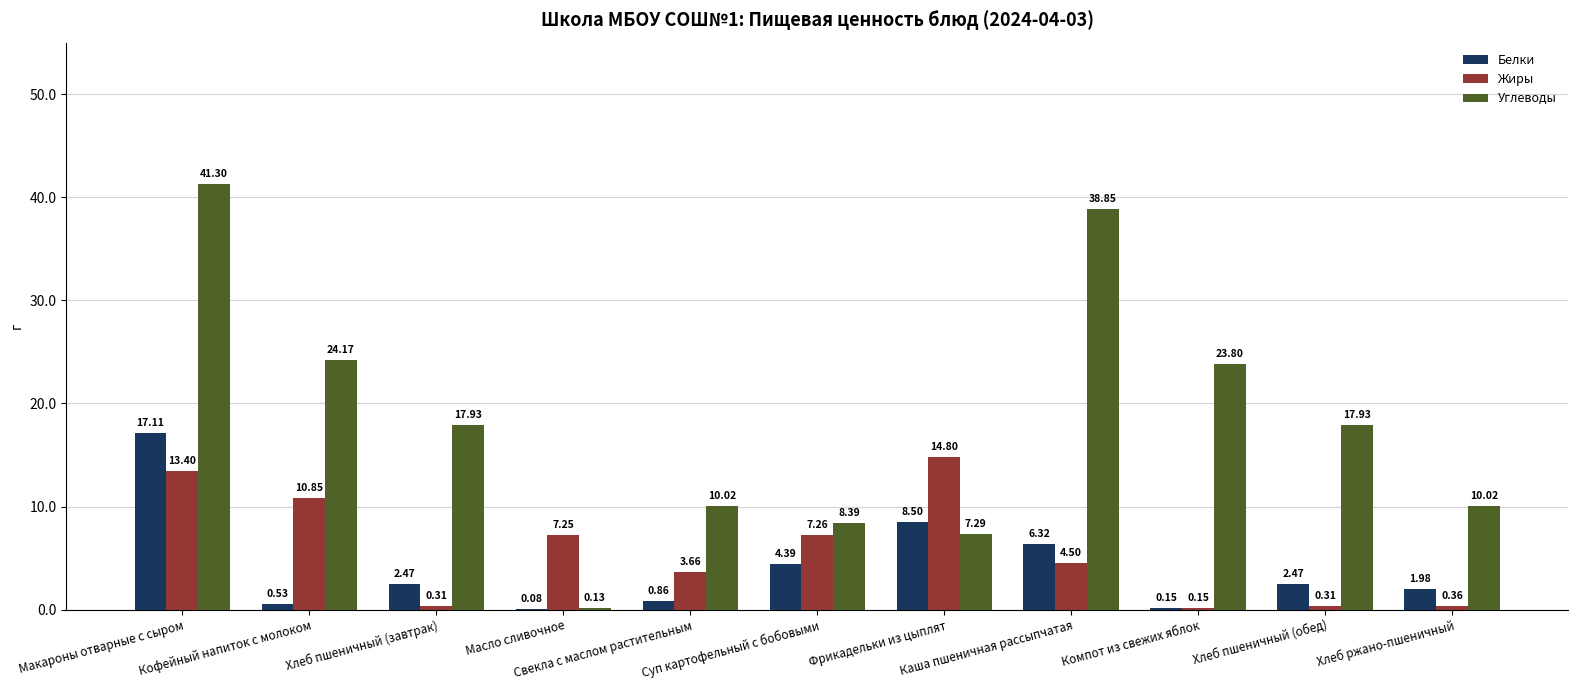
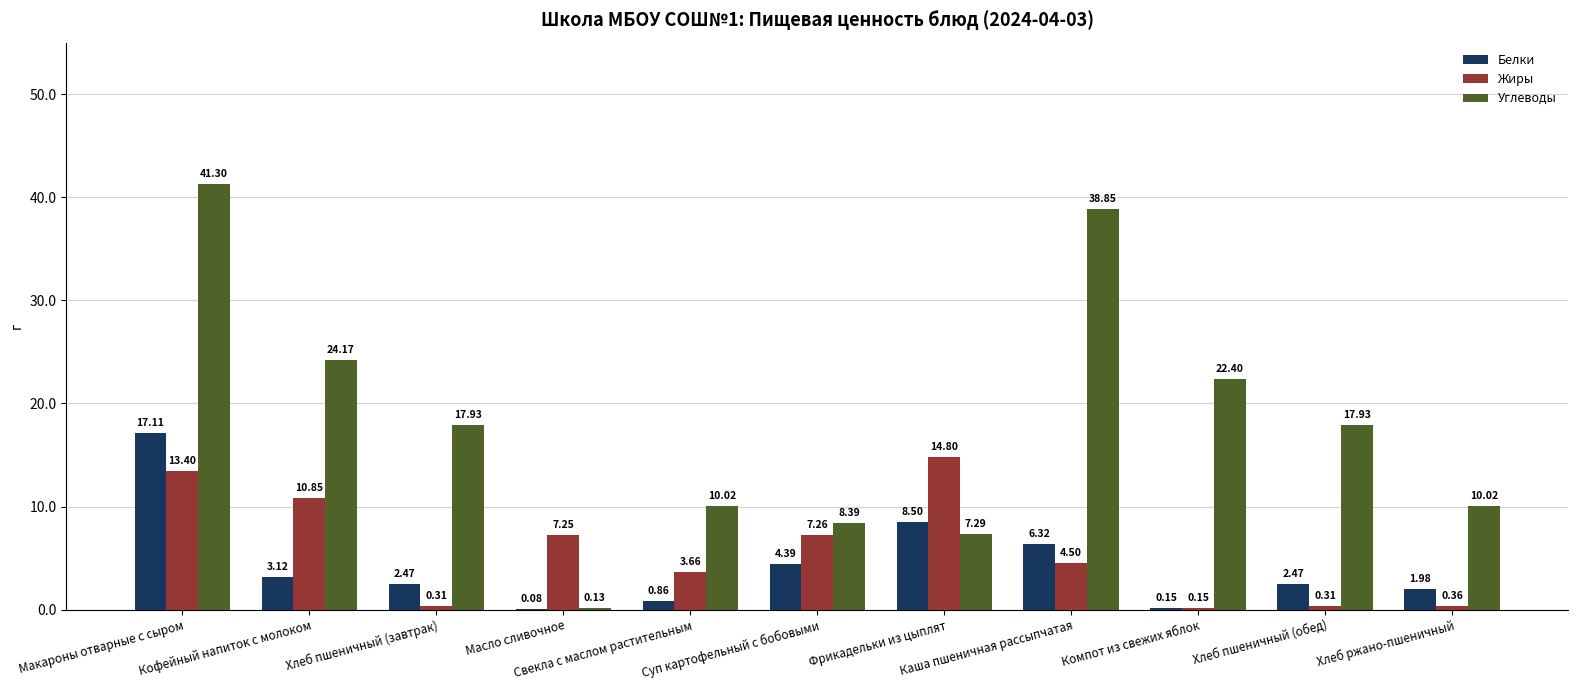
Белки, Кофейный напиток с молоком: 0.53 -> 3.12
Углеводы, Компот из свежих яблок: 23.80 -> 22.40
